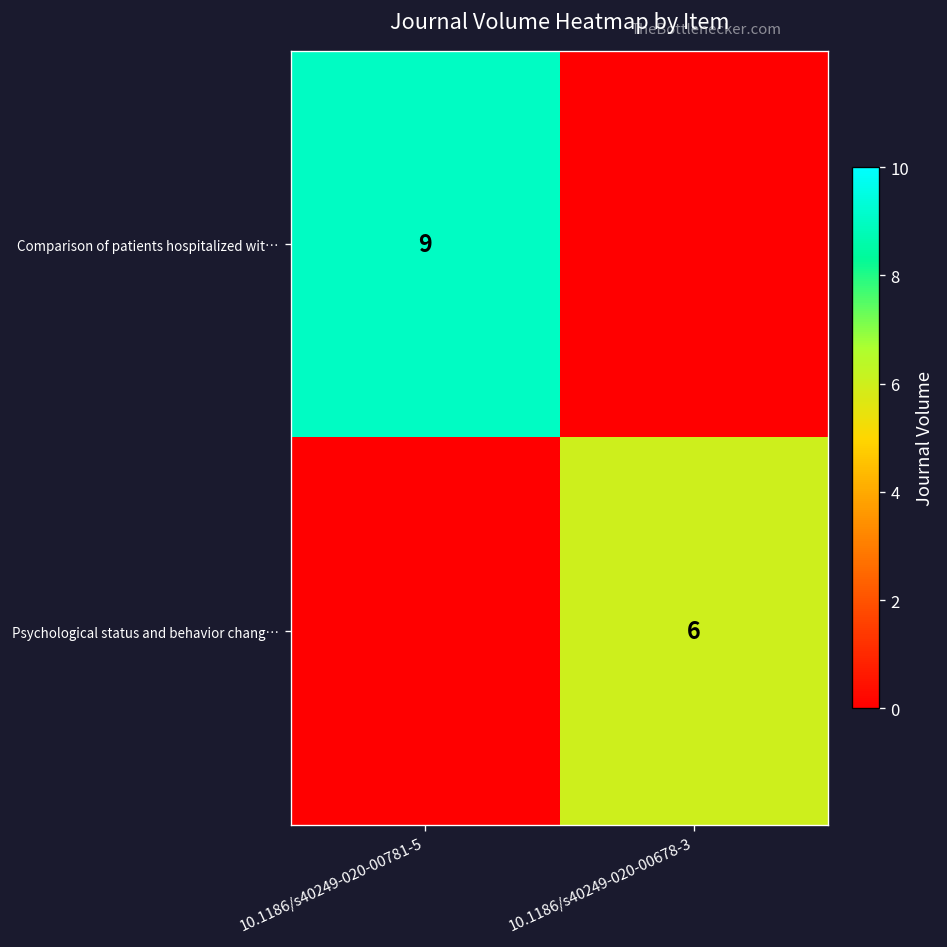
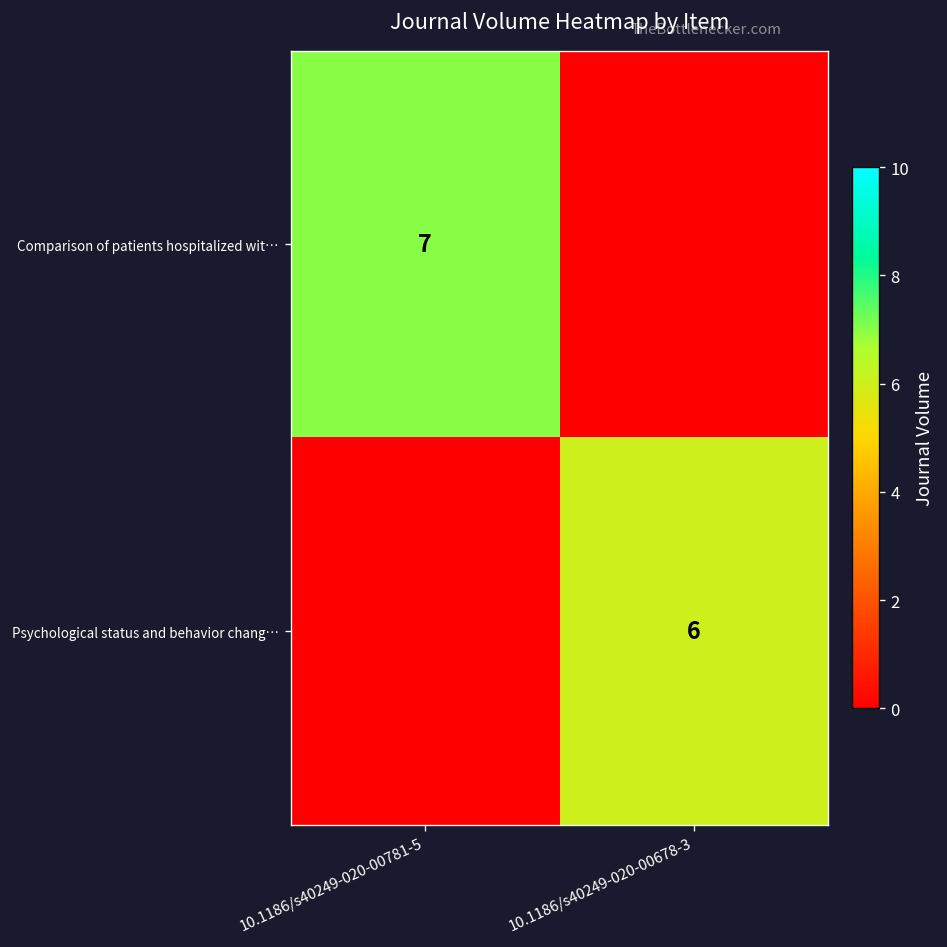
Comparison of patients hospitalized wit…, 10.1186/s40249-020-00781-5: 9 -> 7
